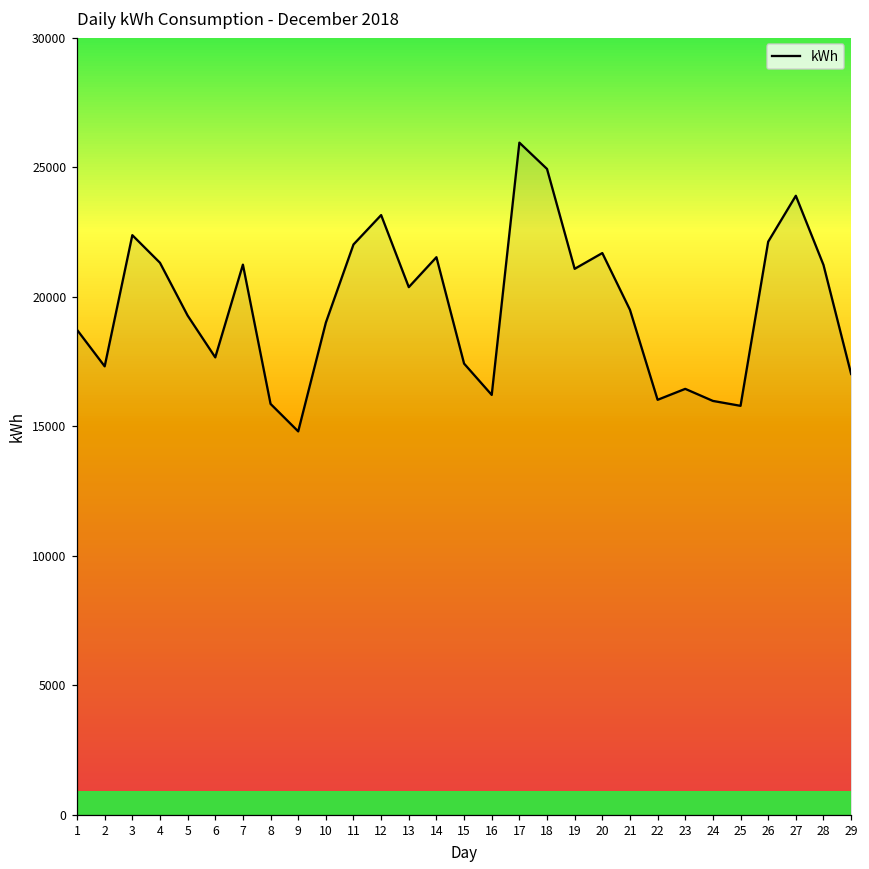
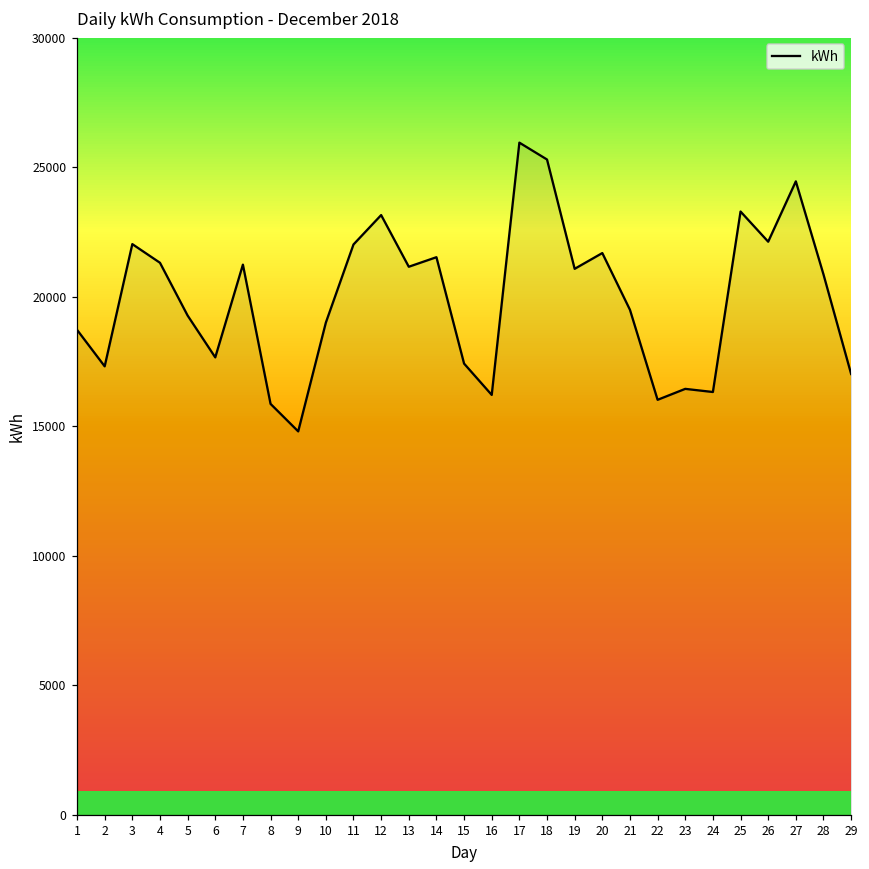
3: 22400 -> 22000
13: 20400 -> 21200
18: 24900 -> 25300
24: 16000 -> 16300
25: 15800 -> 23300
27: 23900 -> 24400
28: 21200 -> 20900
